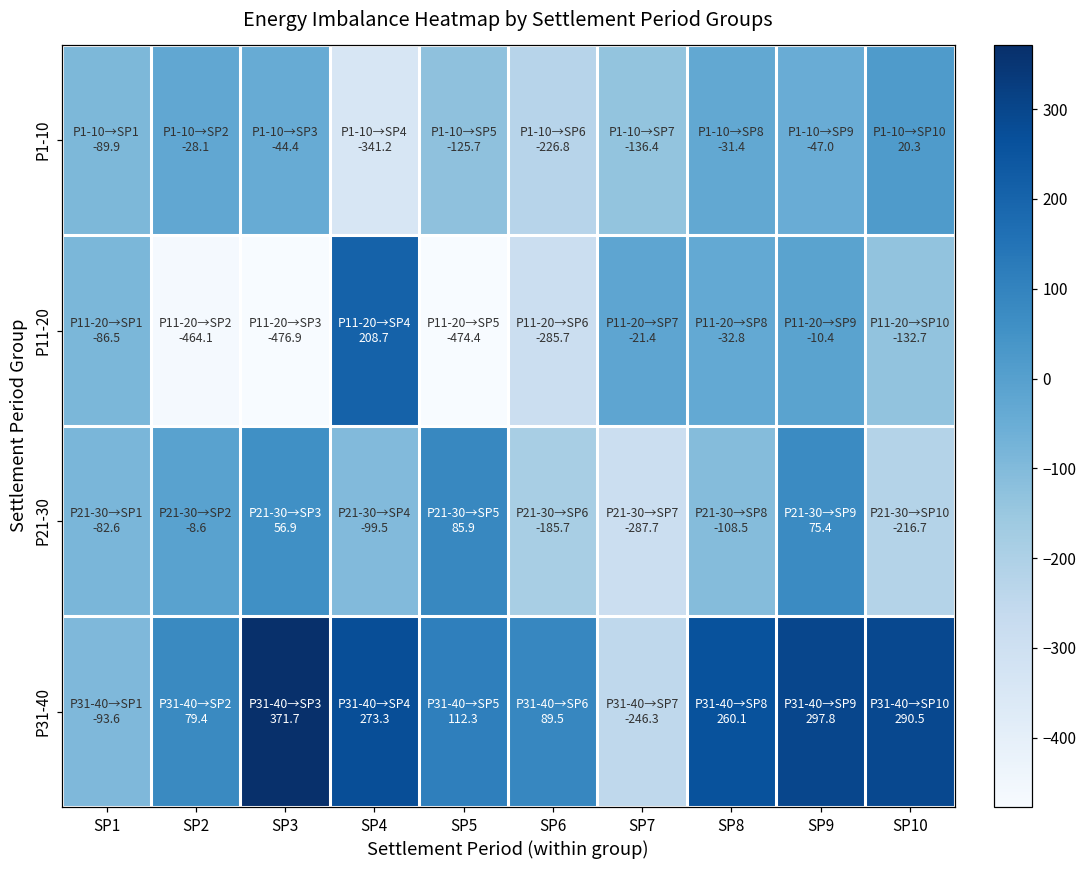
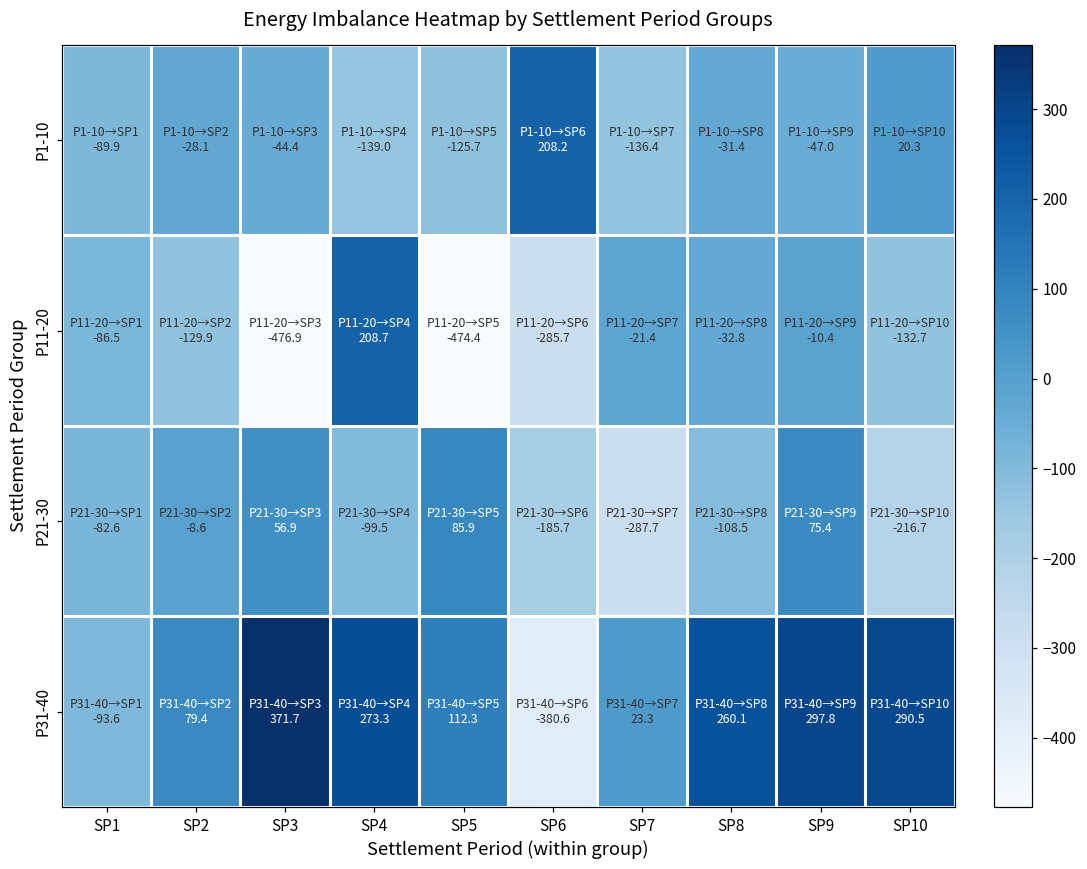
P1-10, SP4: -341.2 -> -139.0
P1-10, SP6: -226.8 -> 208.2
P11-20, SP2: -464.1 -> -129.9
P31-40, SP6: 89.5 -> -380.6
P31-40, SP7: -246.3 -> 23.3
